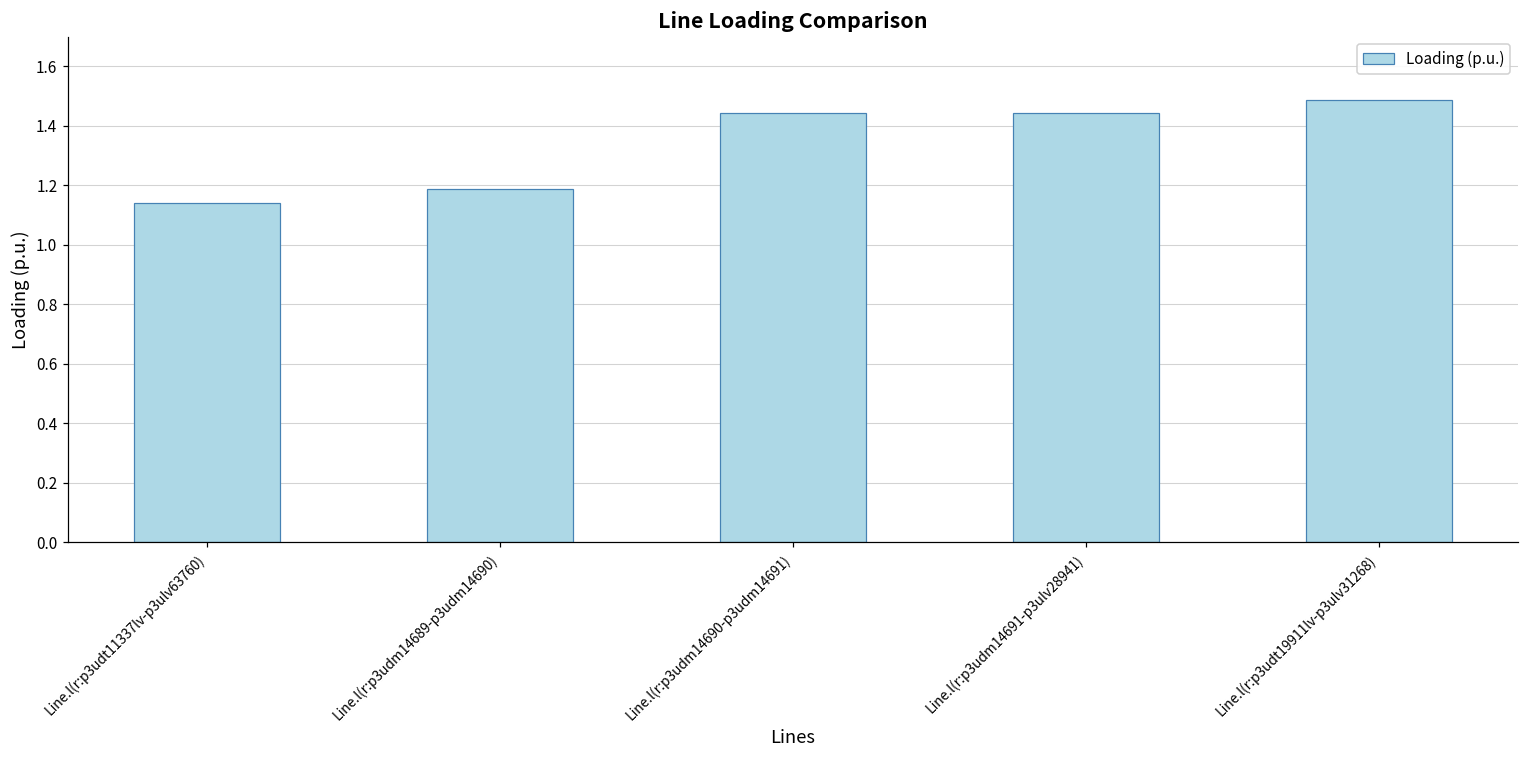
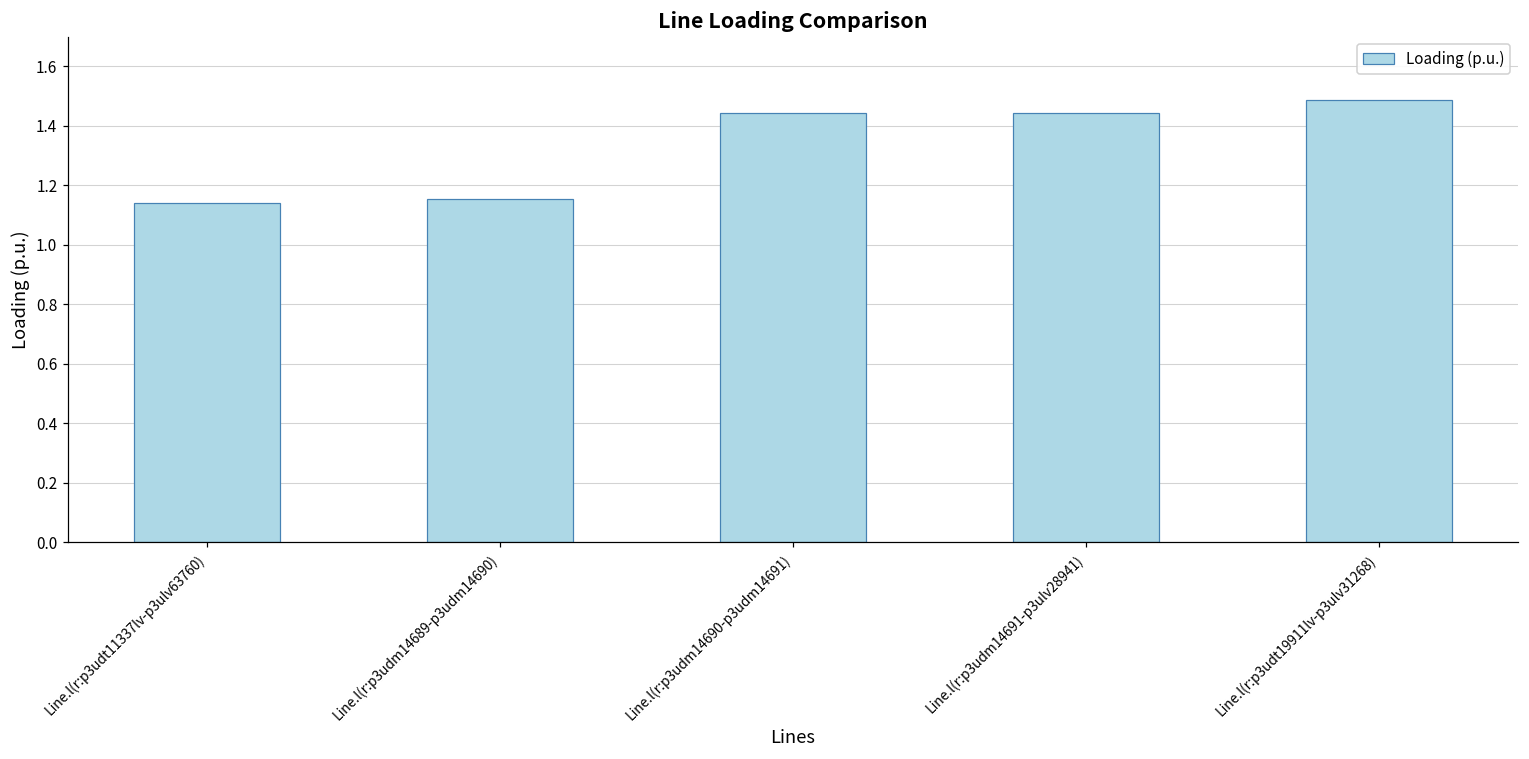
Line.l(r:p3udm14689-p3udm14690): 1.19 -> 1.15
